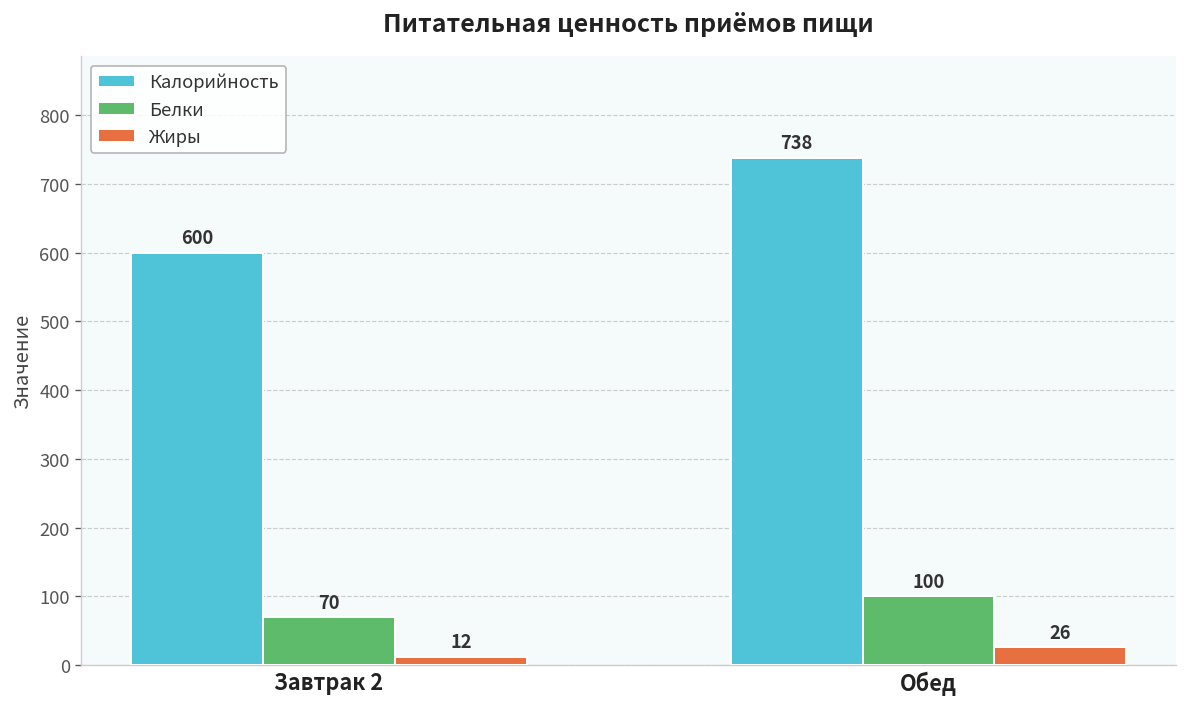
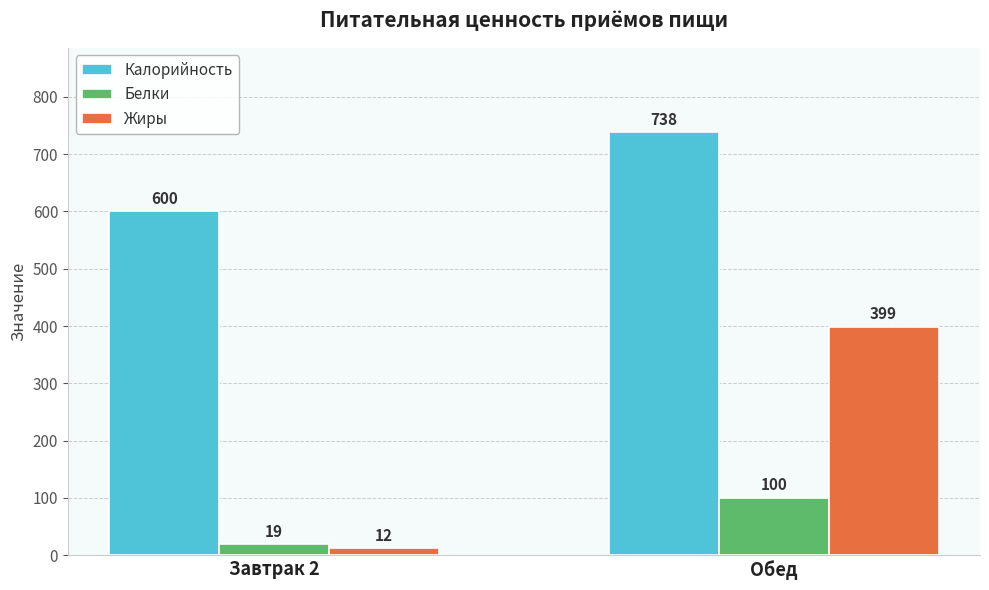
Белки, Завтрак 2: 70 -> 19
Жиры, Обед: 26 -> 399
